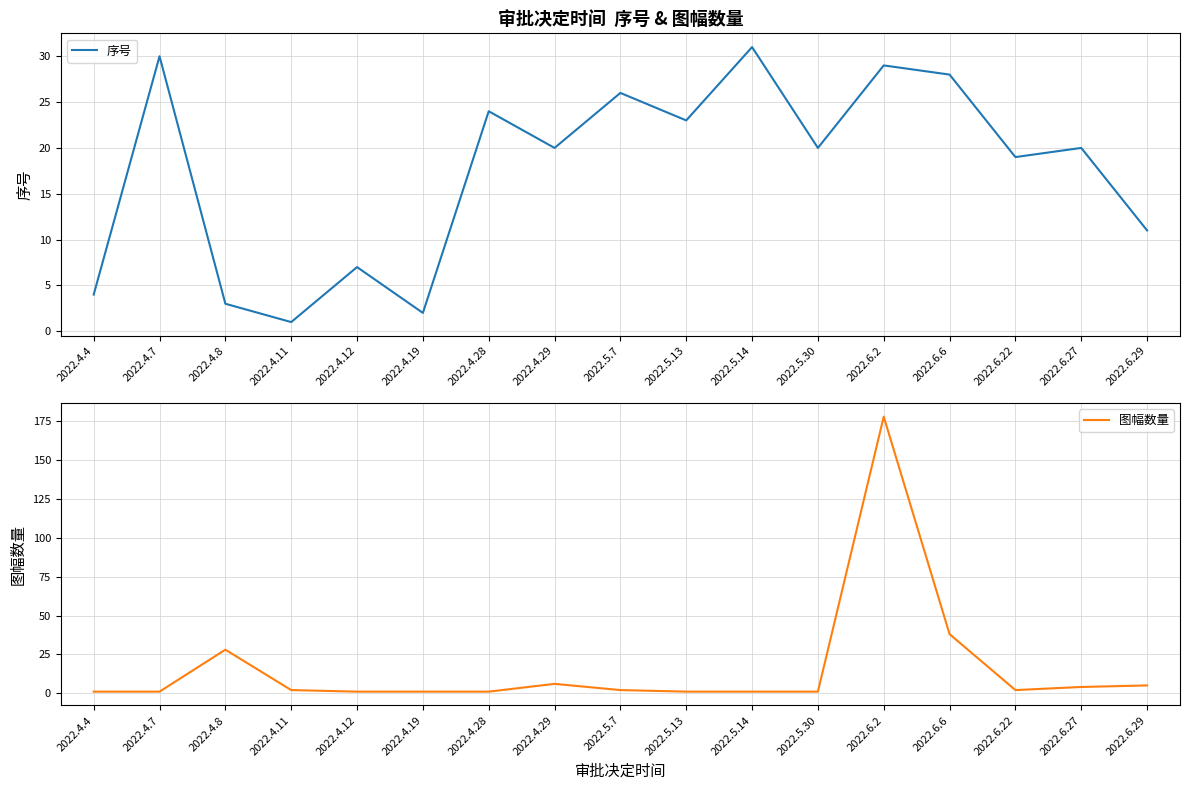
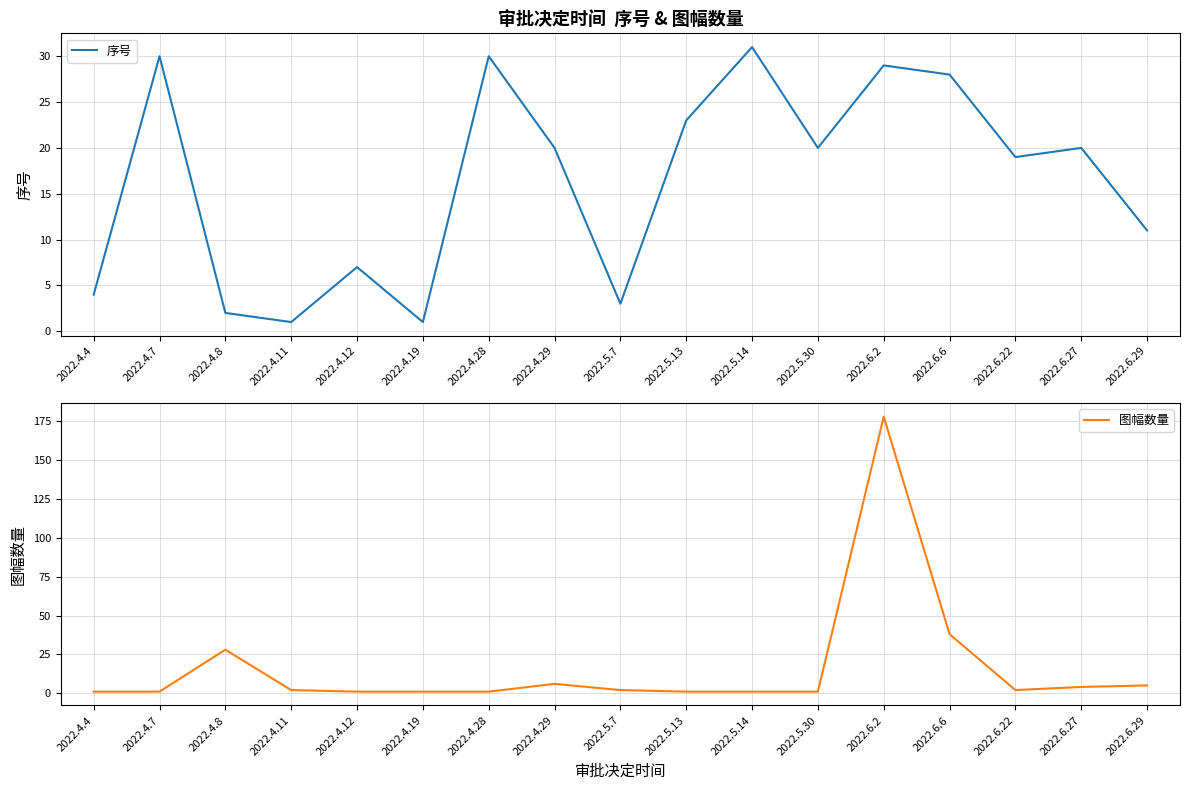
审批决定时间 序号 & 图幅数量, 2022.4.8: 3 -> 2
审批决定时间 序号 & 图幅数量, 2022.4.19: 2 -> 1
审批决定时间 序号 & 图幅数量, 2022.4.28: 24 -> 30
审批决定时间 序号 & 图幅数量, 2022.5.7: 26 -> 3
